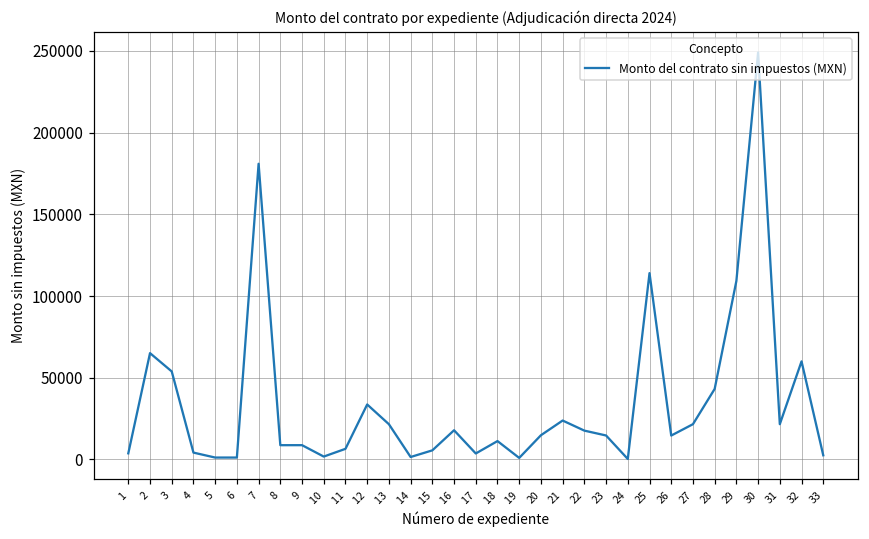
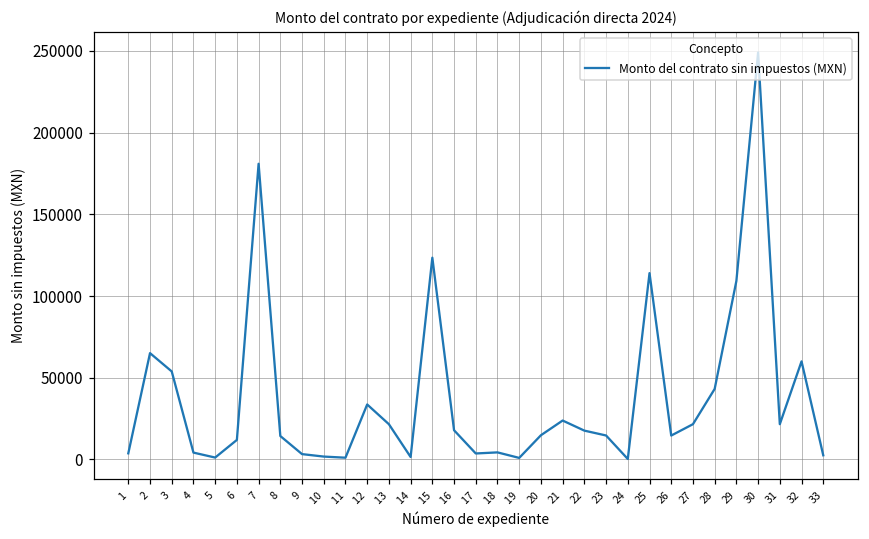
6: 1000 -> 12000
8: 9000 -> 14000
9: 9000 -> 3000
11: 6000 -> 1000
15: 6000 -> 123000
18: 11000 -> 4000
